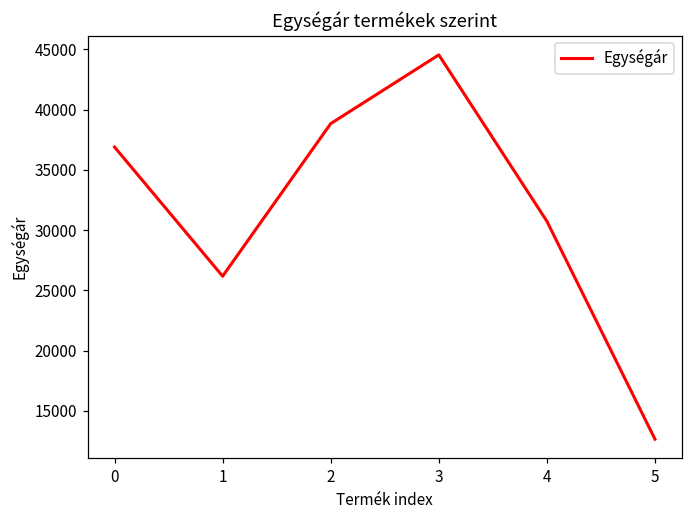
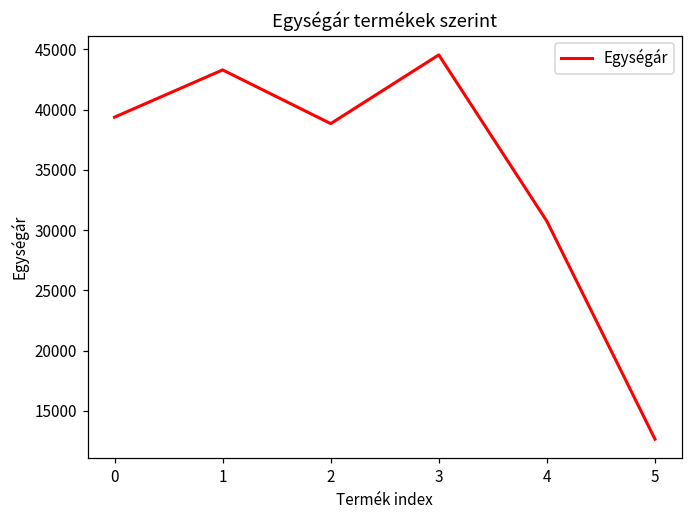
0: 36900 -> 39400
1: 26200 -> 43300
